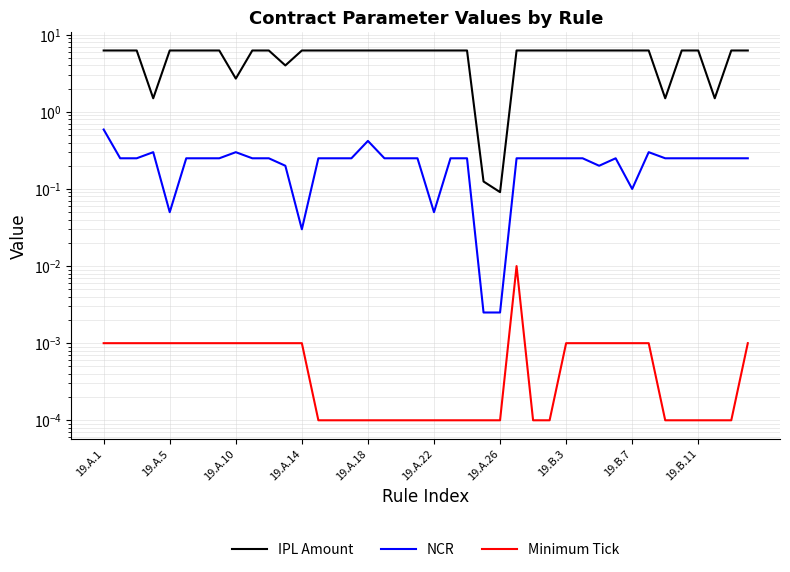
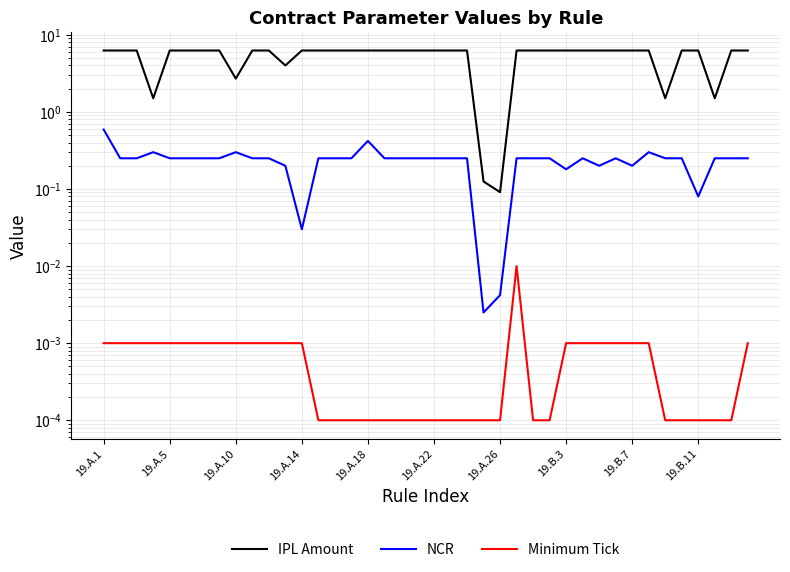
NCR, 19.A.5: 0.05 -> 0.25
NCR, 19.A.22: 0.05 -> 0.25
NCR, 19.A.26: 0.0025 -> 0.004
NCR, 19.B.3: 0.25 -> 0.18
NCR, 19.B.7: 0.1 -> 0.2
NCR, 19.B.11: 0.25 -> 0.08
